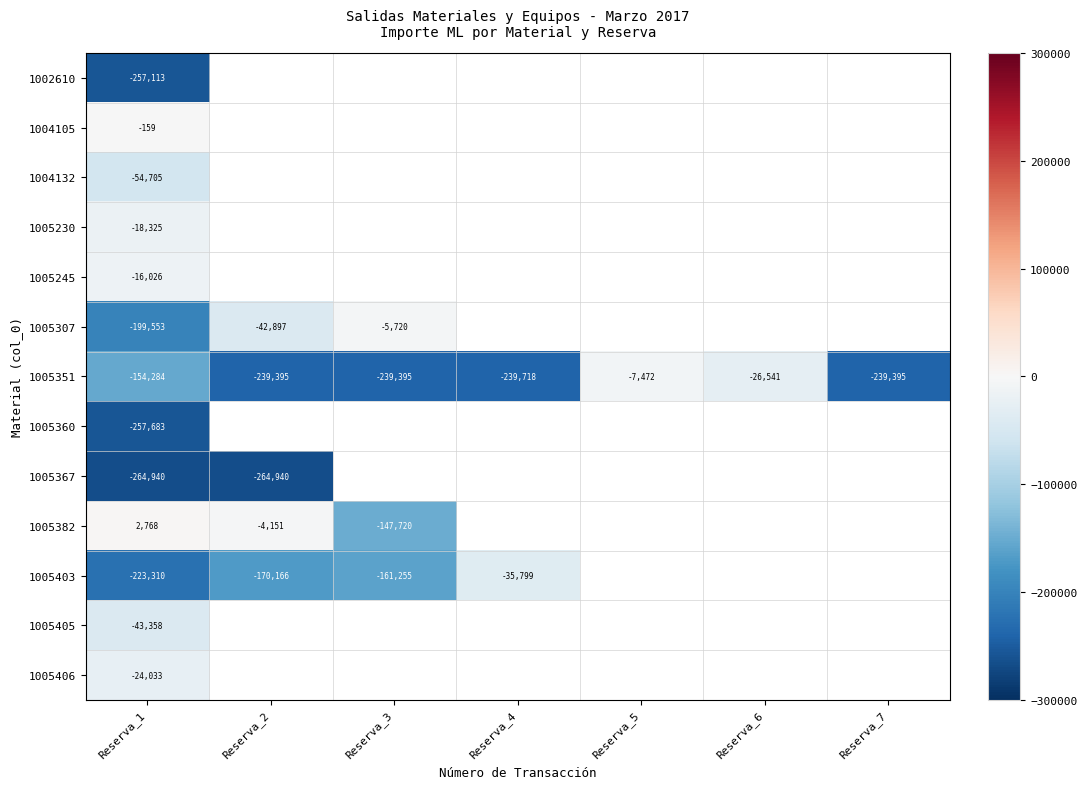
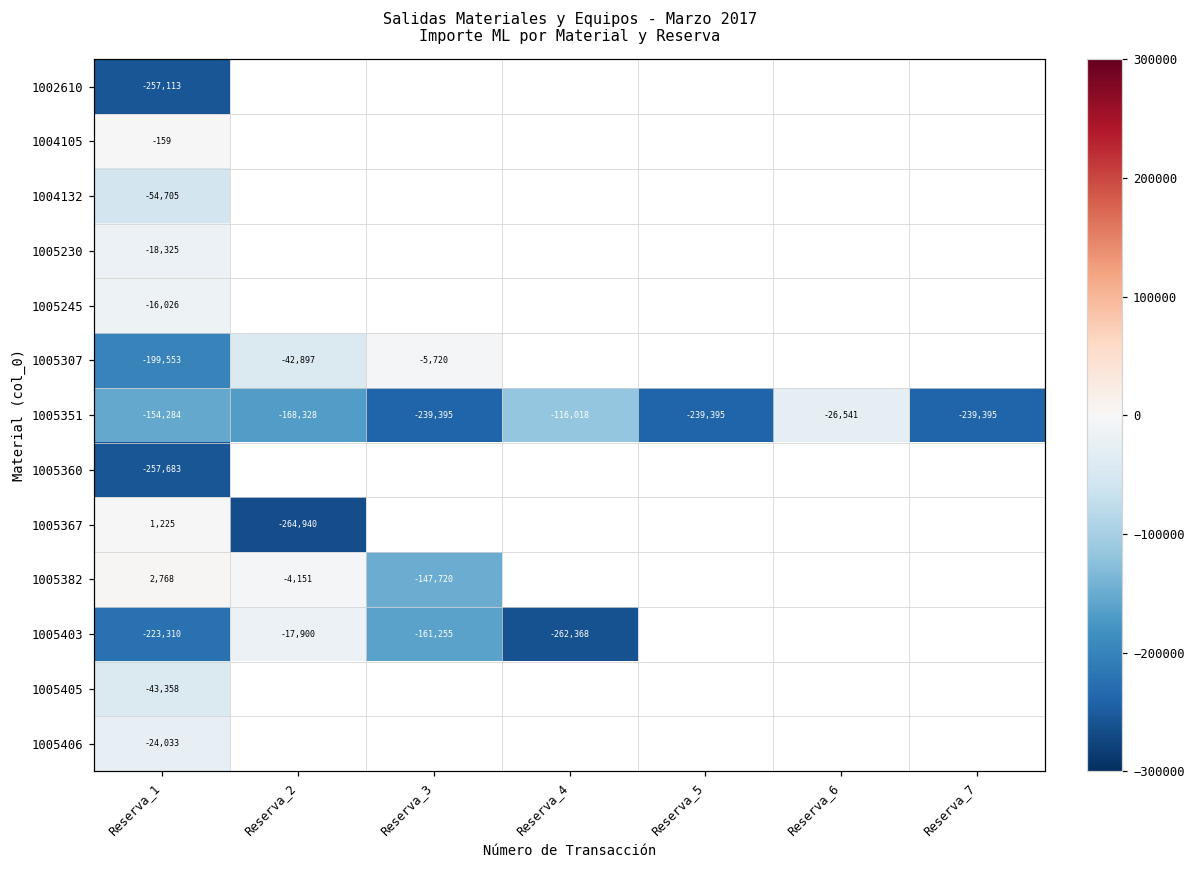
1005351, Reserva_2: -239,395 -> -168,328
1005351, Reserva_4: -239,718 -> -116,018
1005351, Reserva_5: -7,472 -> -239,395
1005367, Reserva_1: -264,940 -> 1,225
1005403, Reserva_2: -170,166 -> -17,900
1005403, Reserva_4: -35,799 -> -262,368
